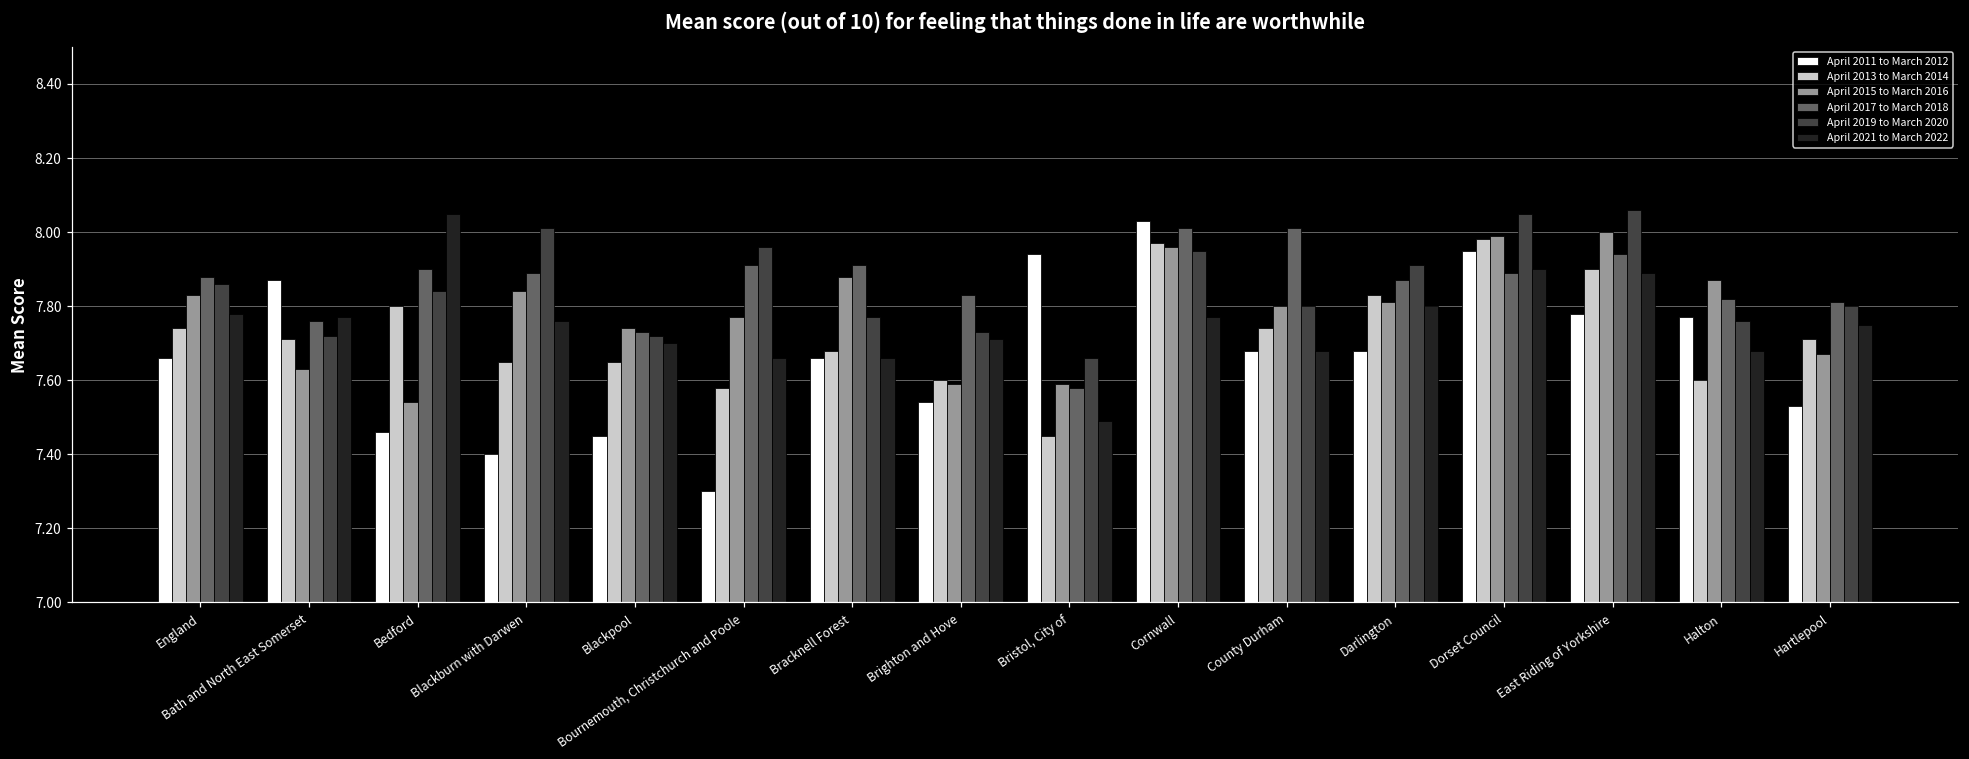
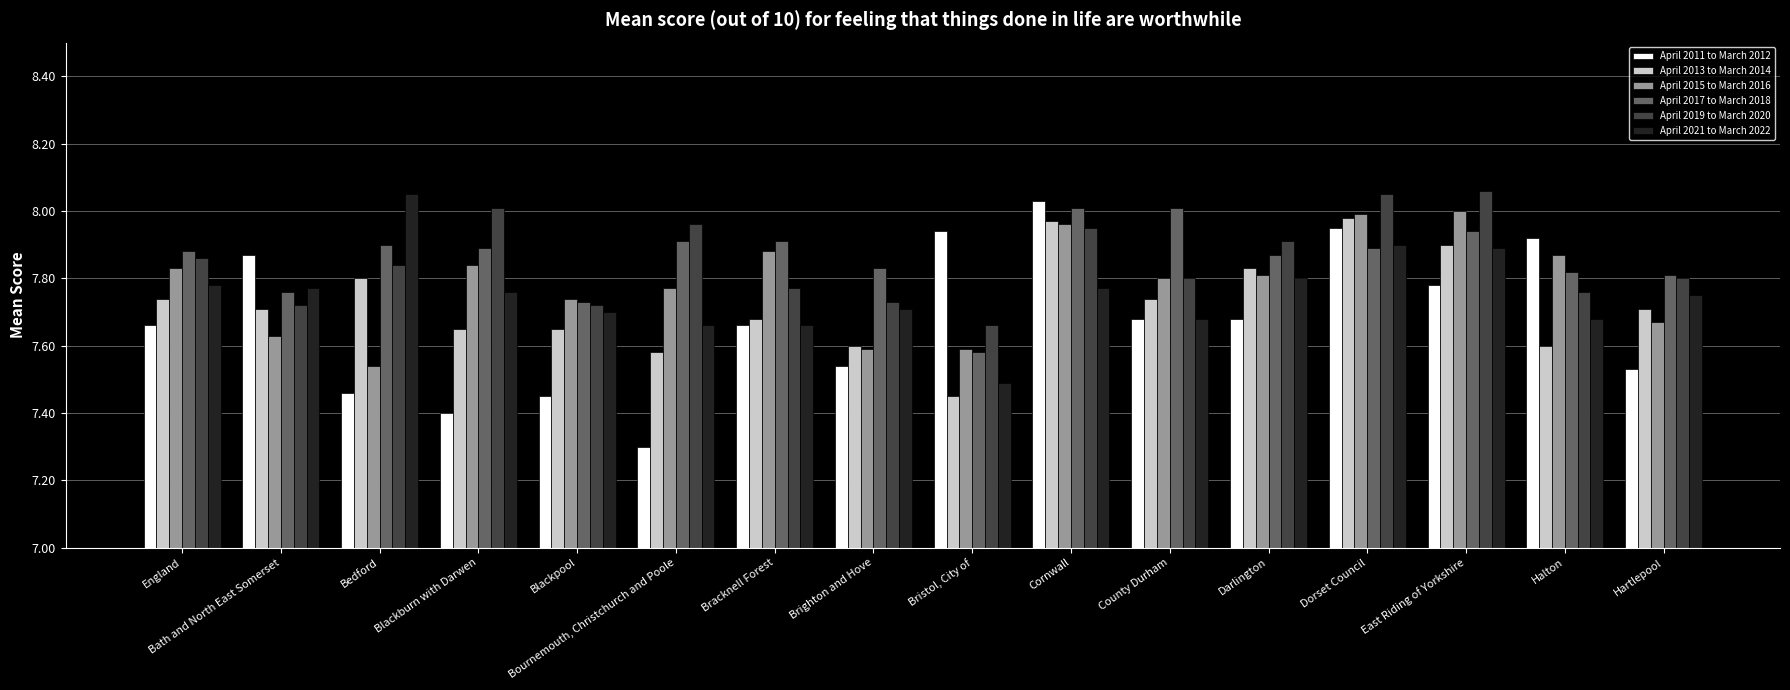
April 2011 to March 2012, Halton: 7.77 -> 7.92
